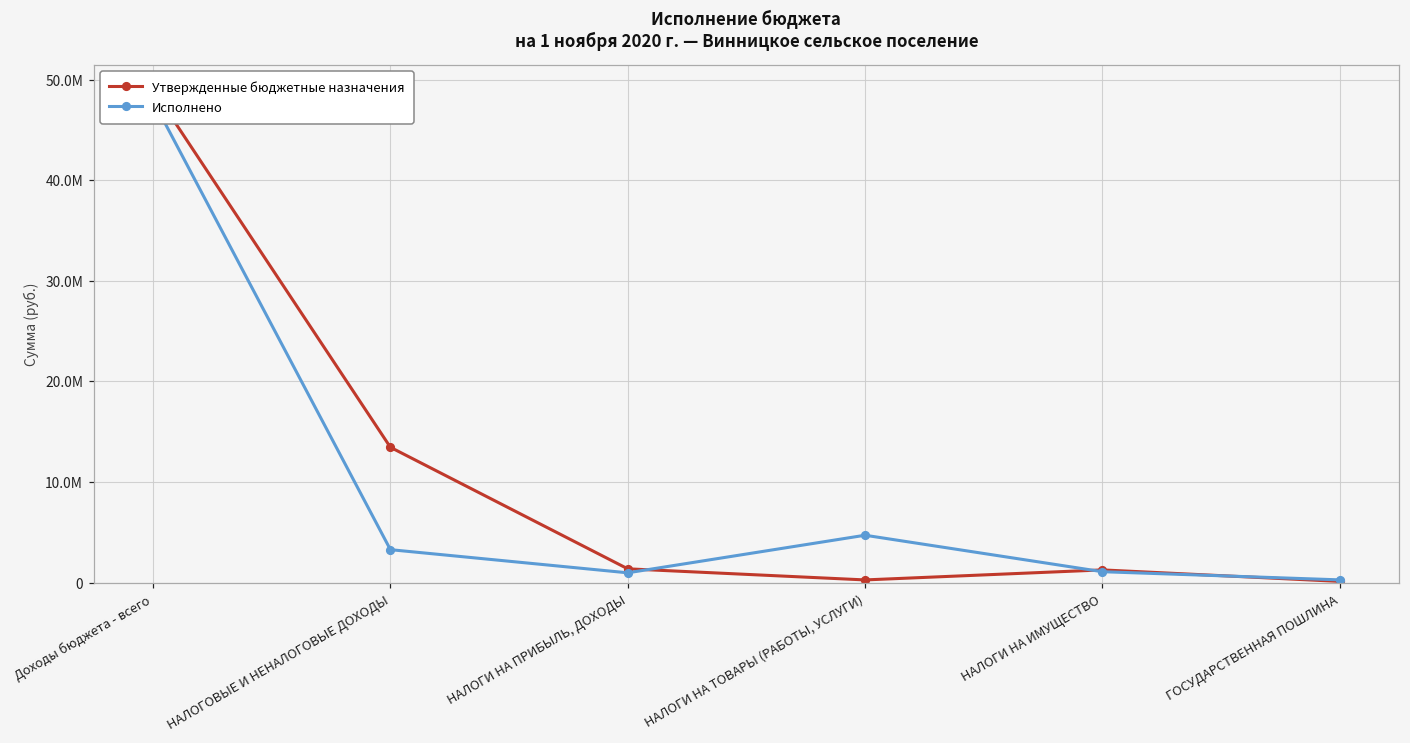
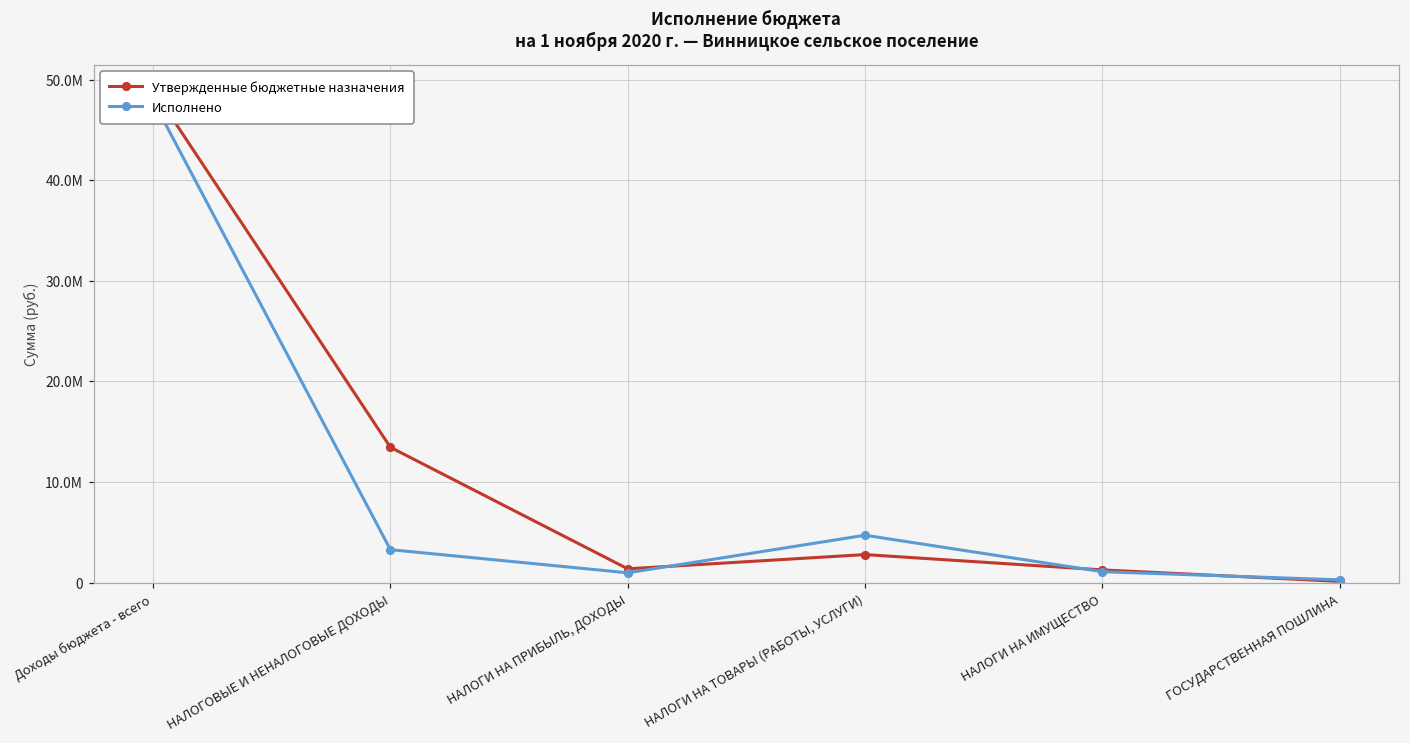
Утвержденные бюджетные назначения, НАЛОГИ НА ТОВАРЫ (РАБОТЫ, УСЛУГИ): 0 -> 3000000
